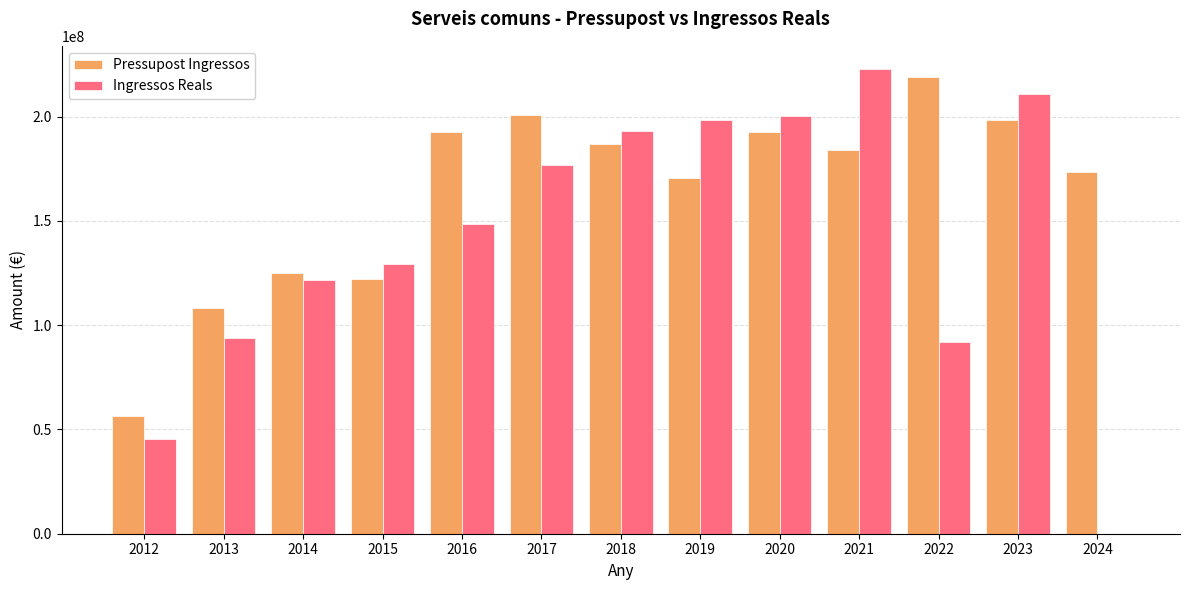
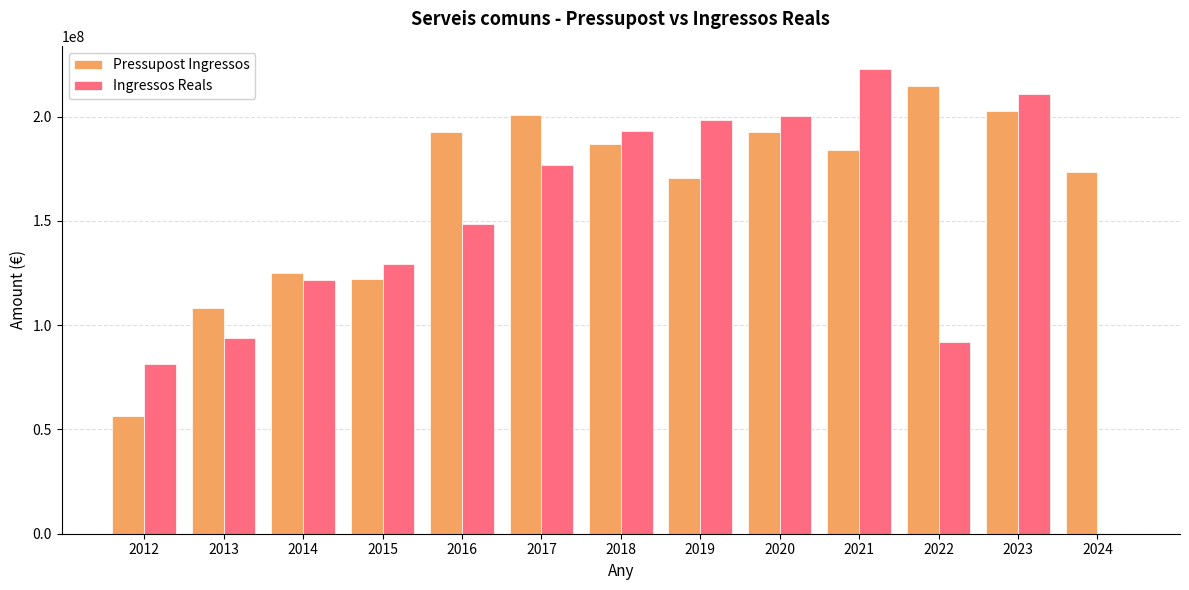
Ingressos Reals, 2012: 46000000 -> 81000000
Pressupost Ingressos, 2022: 219000000 -> 215000000
Pressupost Ingressos, 2023: 198000000 -> 203000000
